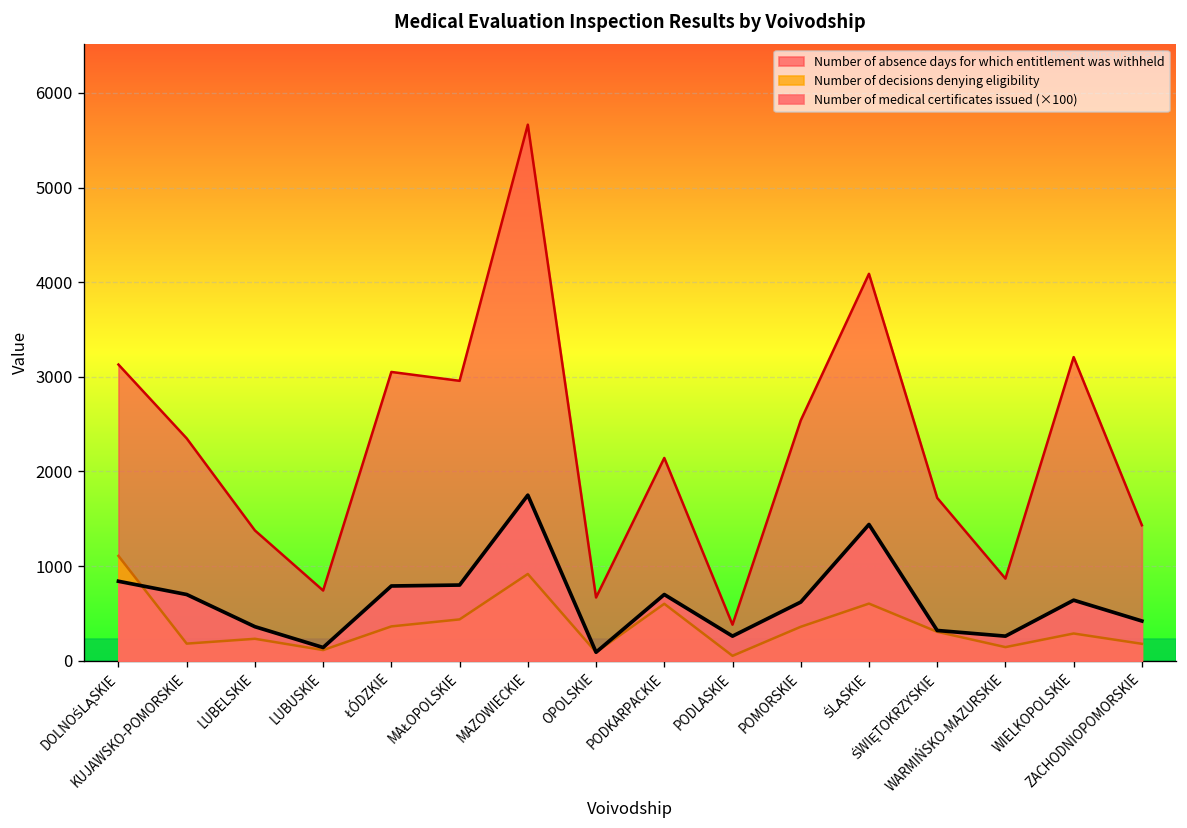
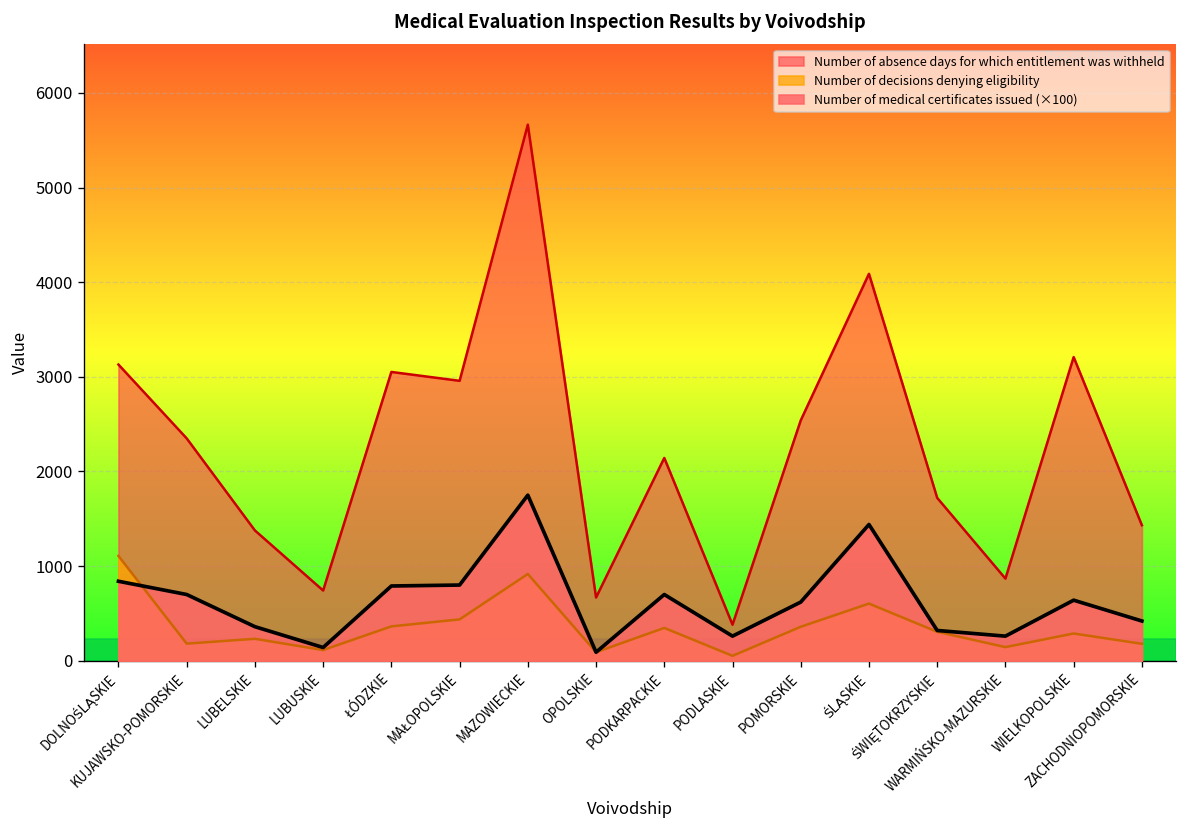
Number of decisions denying eligibility, PODKARPACKIE: 600 -> 300
